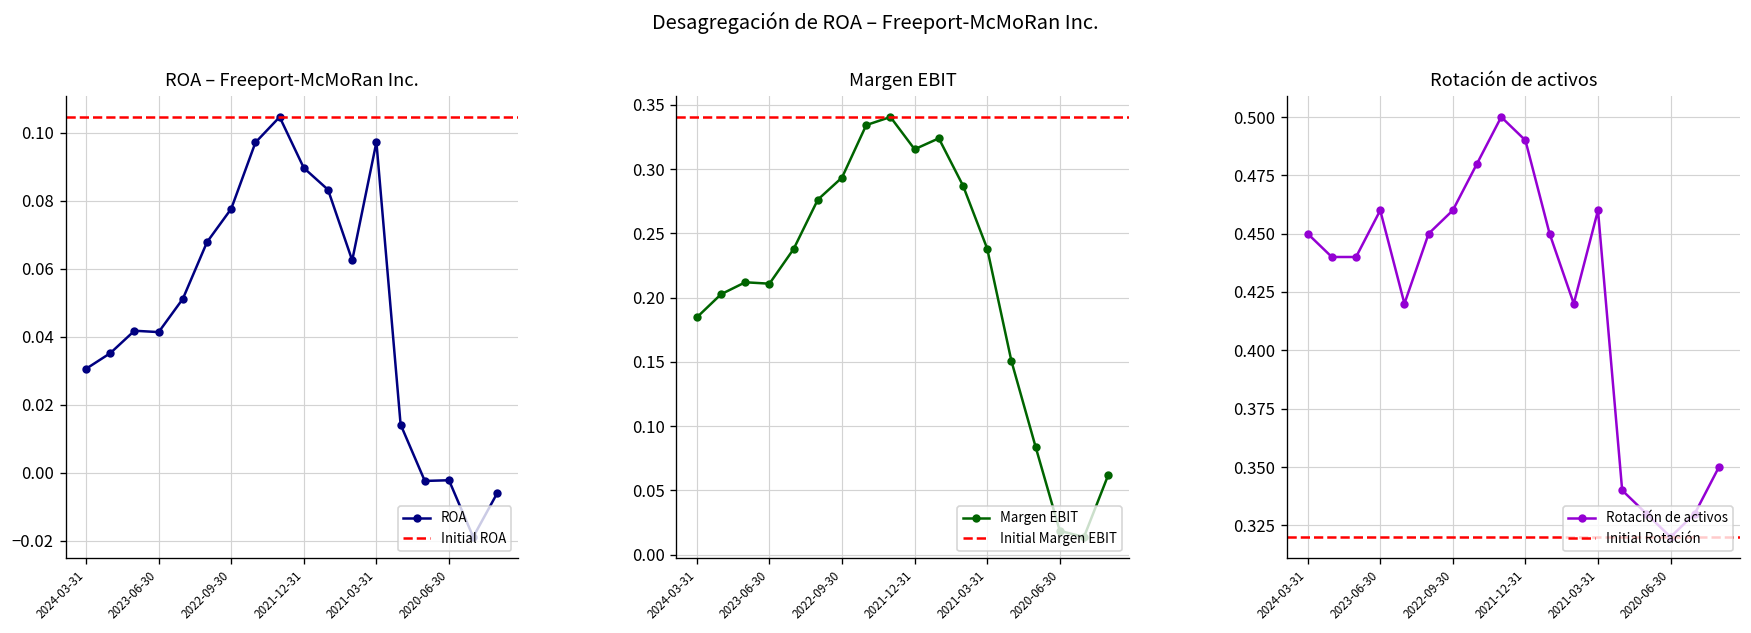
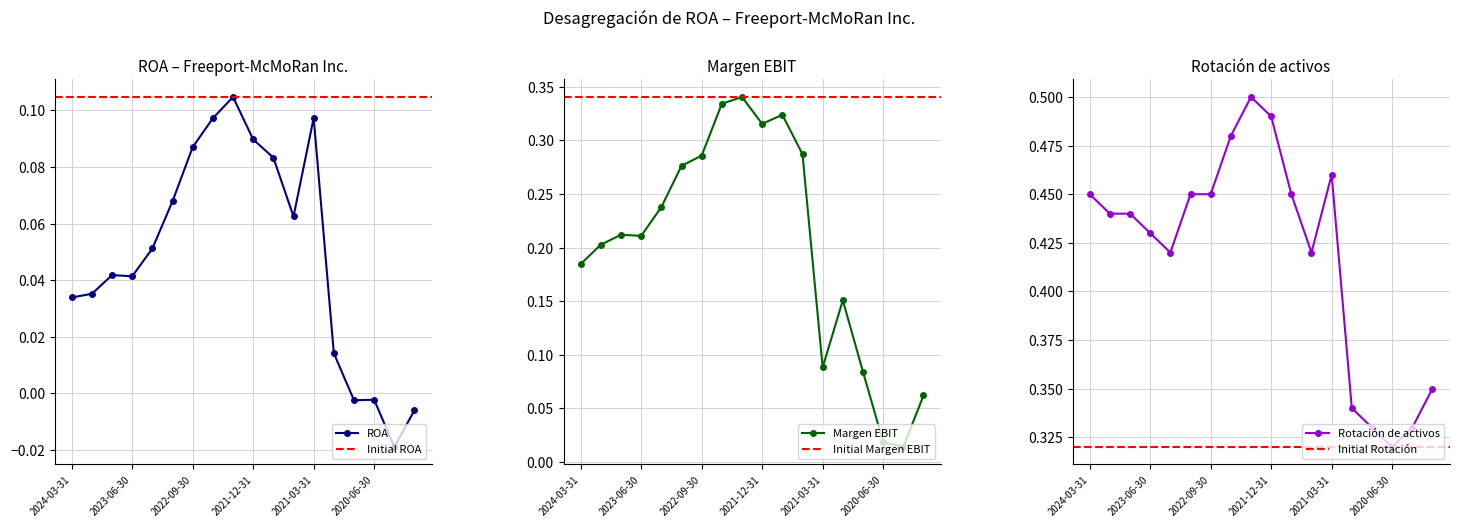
ROA – Freeport-McMoRan Inc., 2024-03-31: 0.031 -> 0.034
ROA – Freeport-McMoRan Inc., 2022-09-30: 0.078 -> 0.087
Margen EBIT, 2022-09-30: 0.294 -> 0.286
Margen EBIT, 2021-03-31: 0.238 -> 0.088
Rotación de activos, 2023-06-30: 0.46 -> 0.43
Rotación de activos, 2022-09-30: 0.46 -> 0.45
